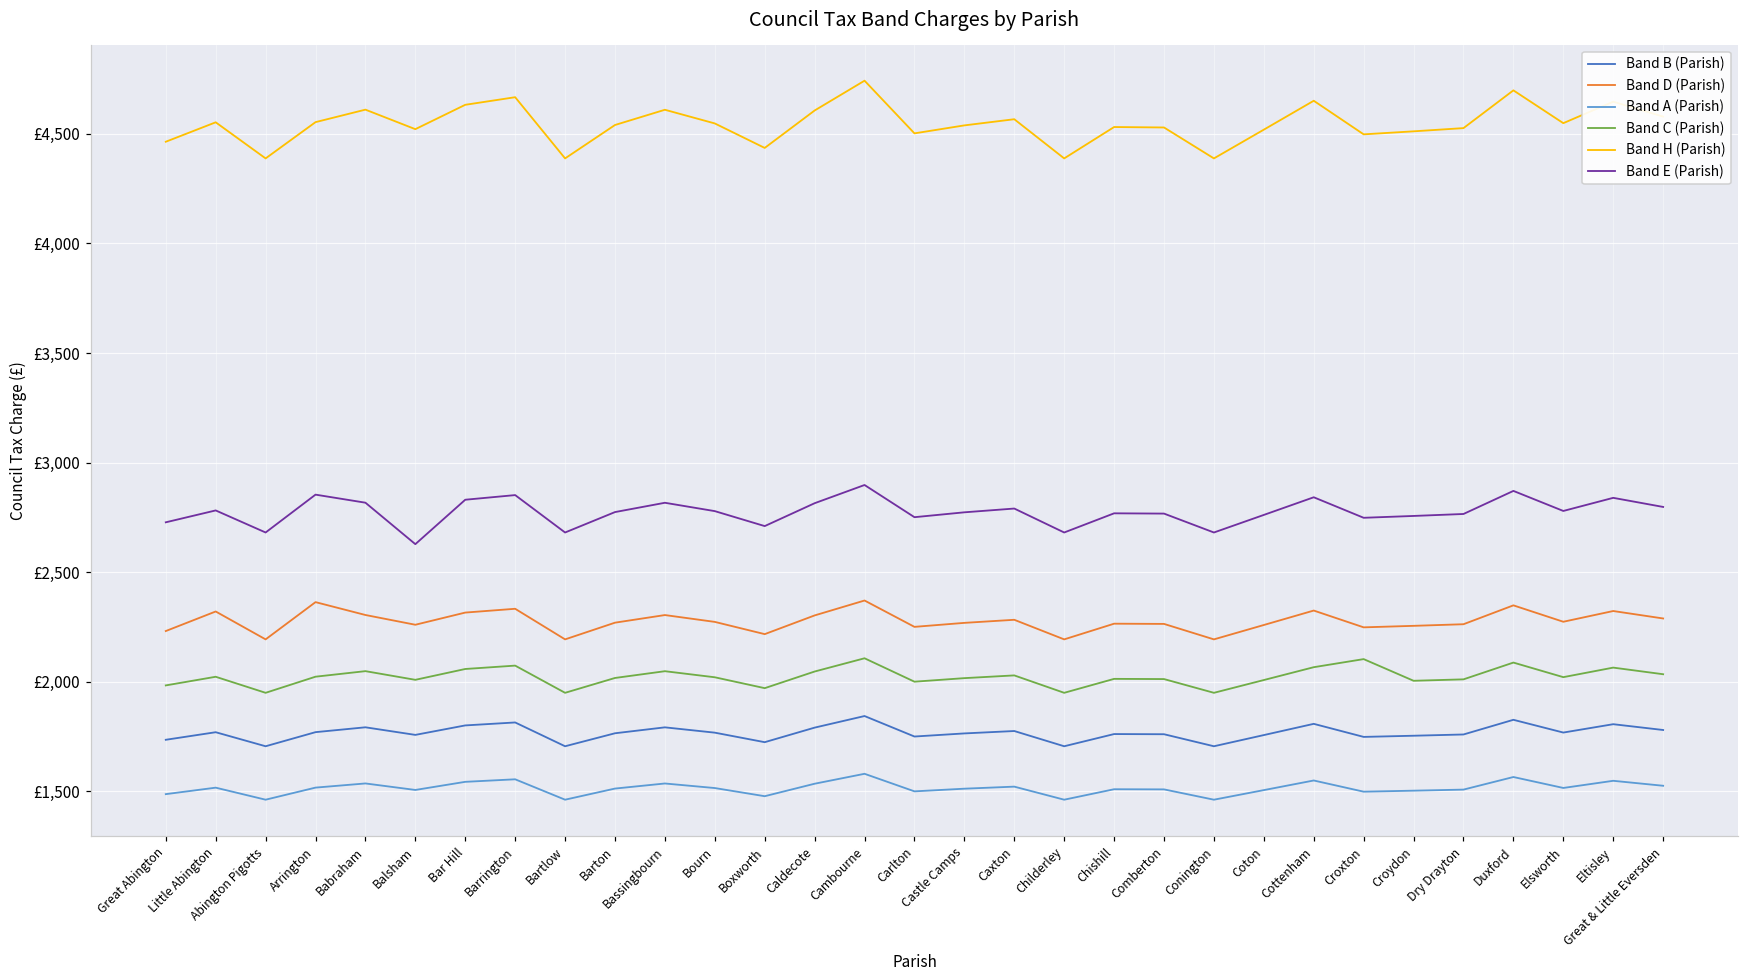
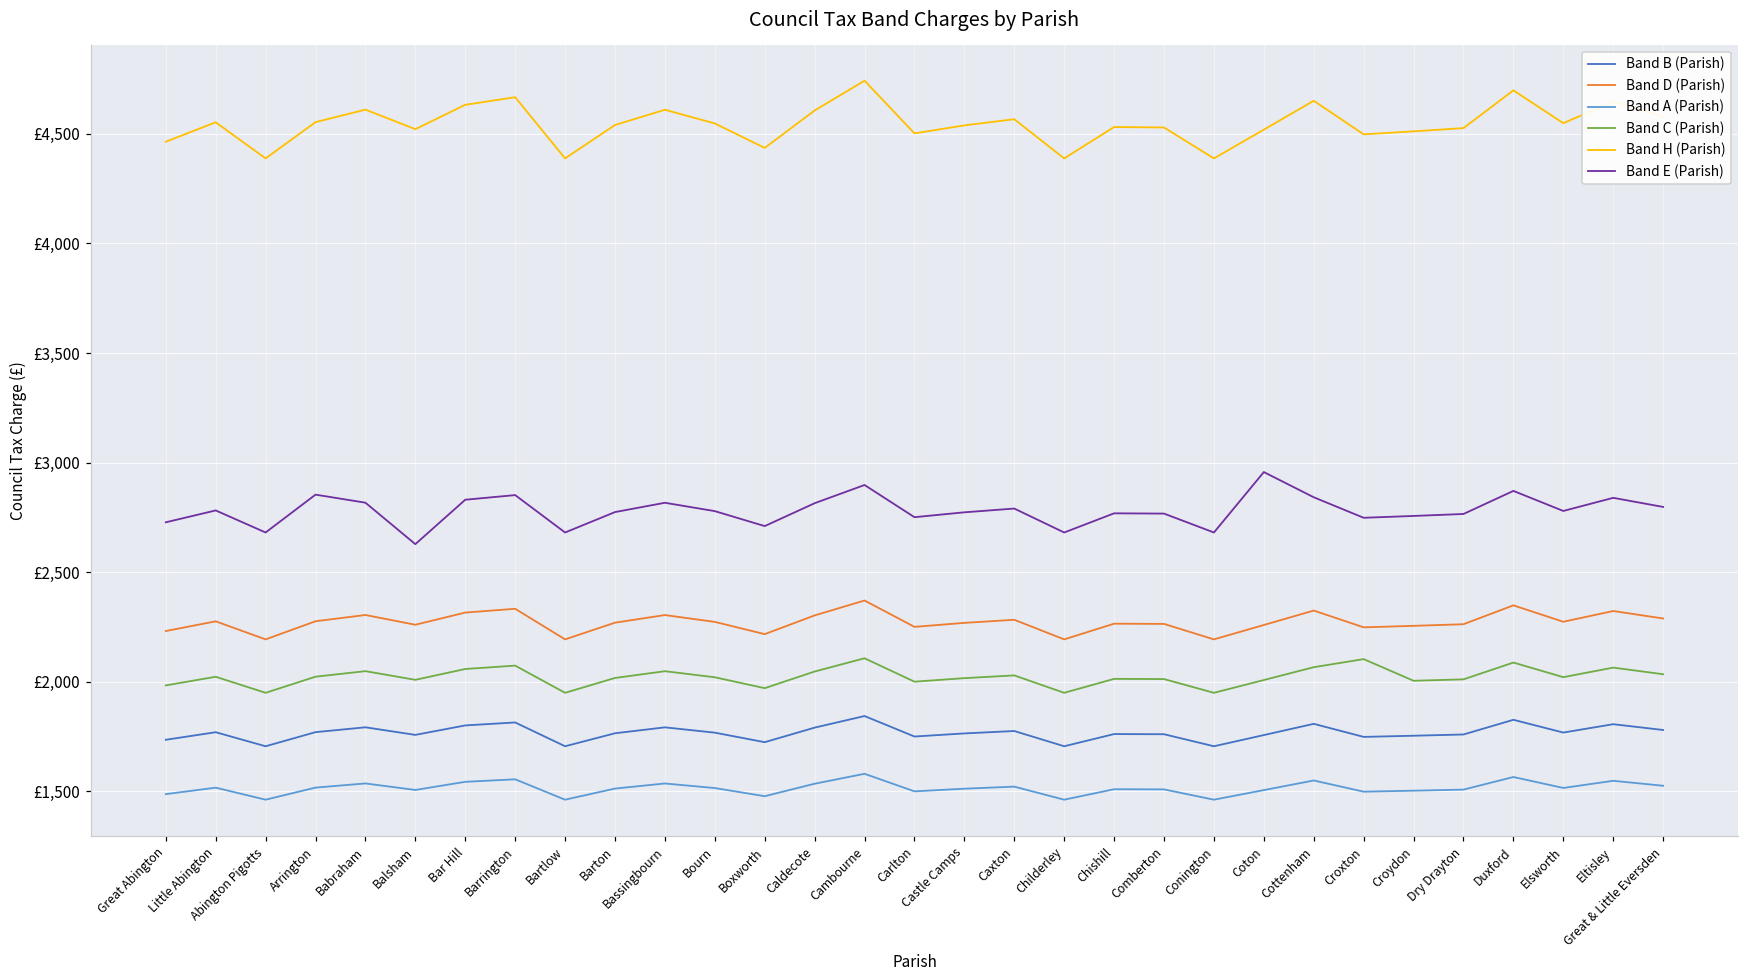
Band D (Parish), Little Abington: £2,320 -> £2,280
Band D (Parish), Arrington: £2,360 -> £2,280
Band E (Parish), Coton: £2,760 -> £2,960
